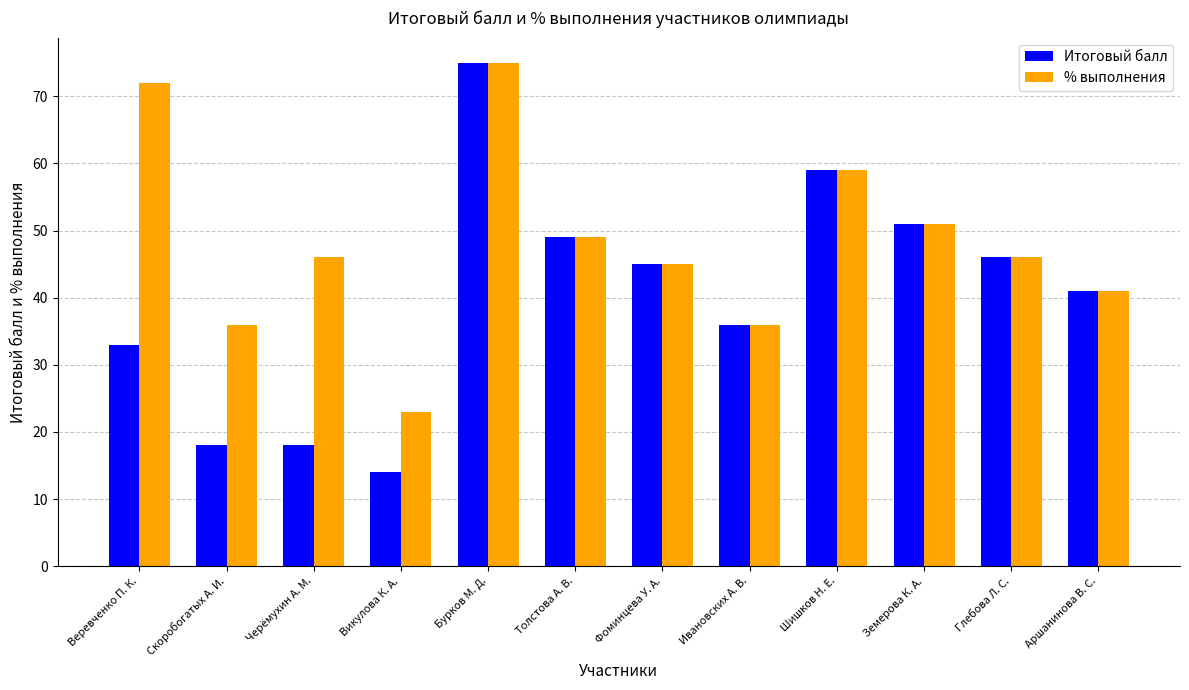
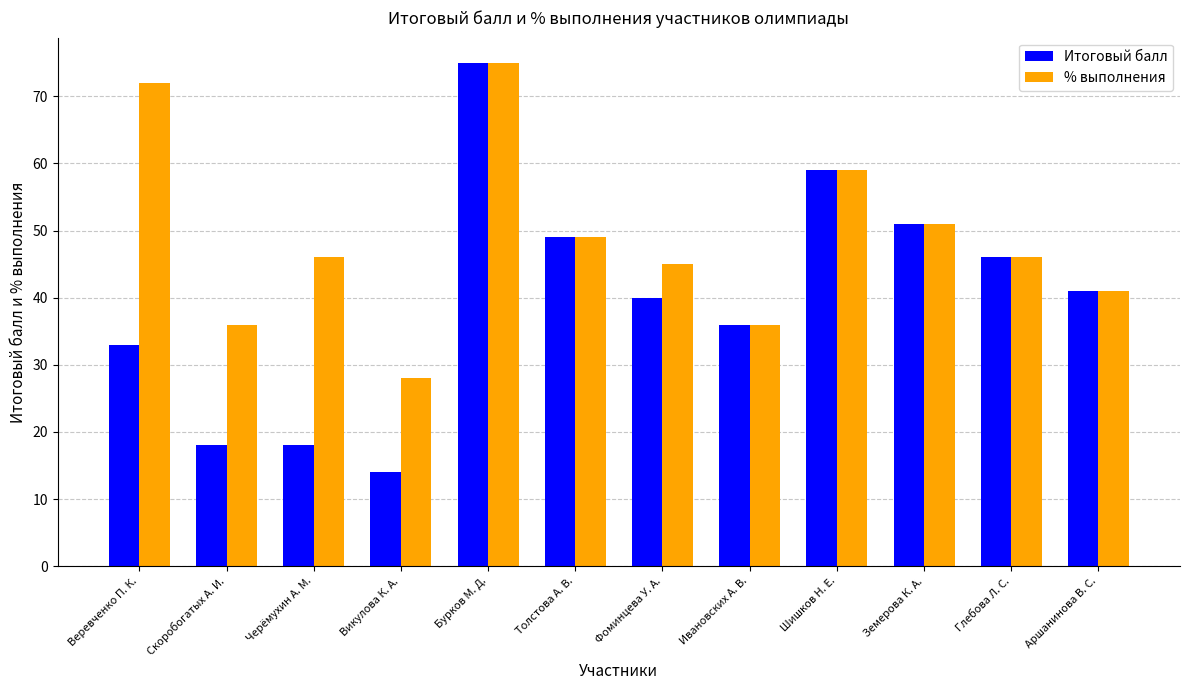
% выполнения, Викулова К. А.: 23 -> 28
Итоговый балл, Фоминцева У. А.: 45 -> 40
